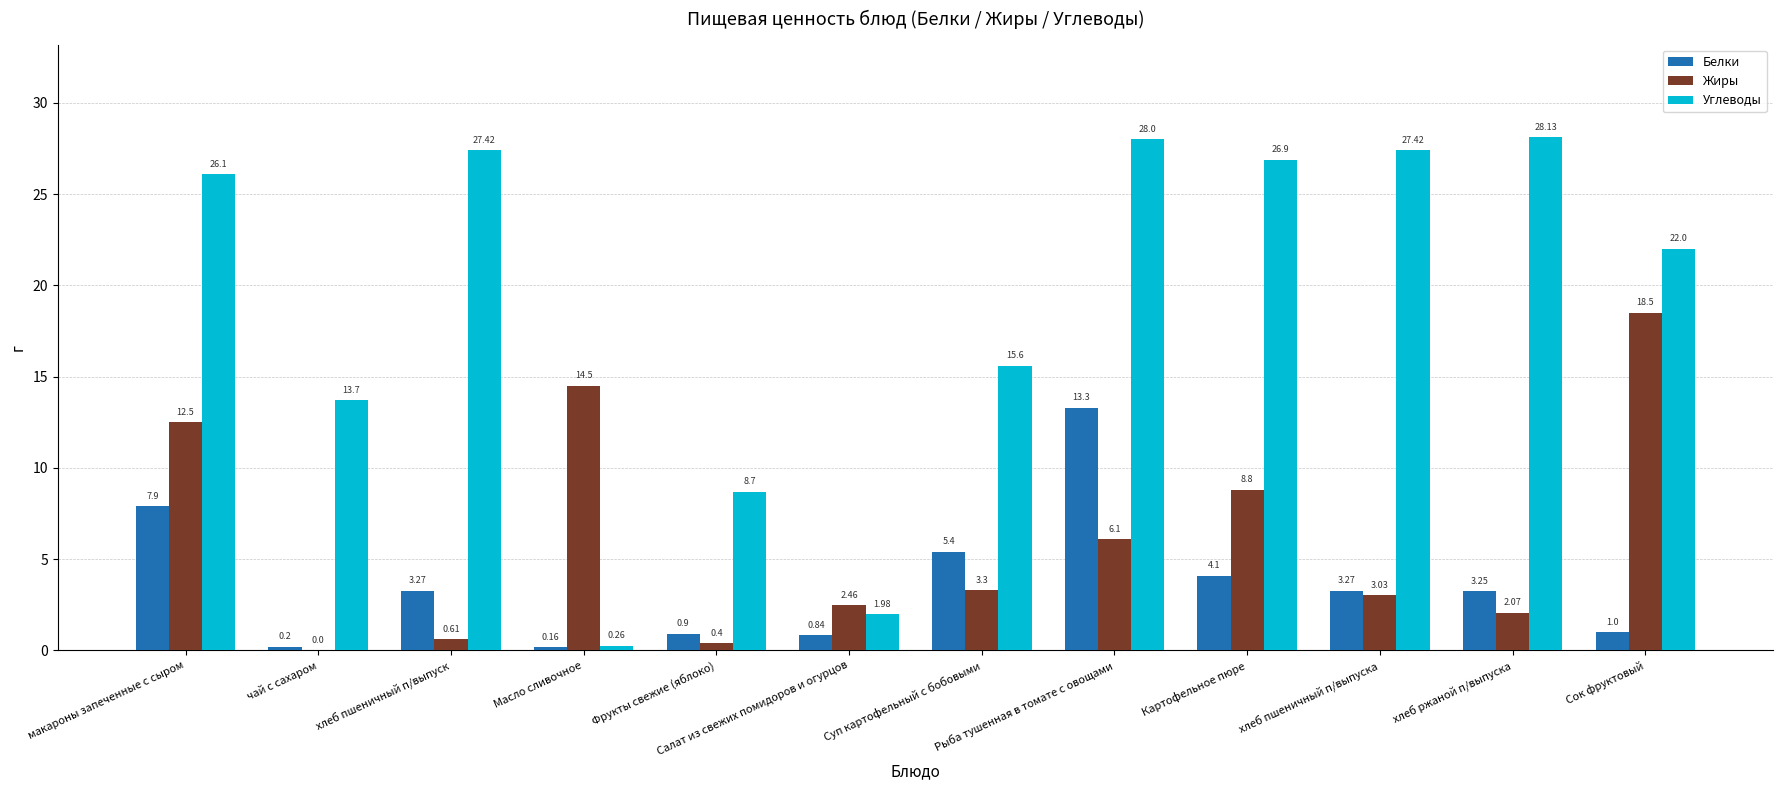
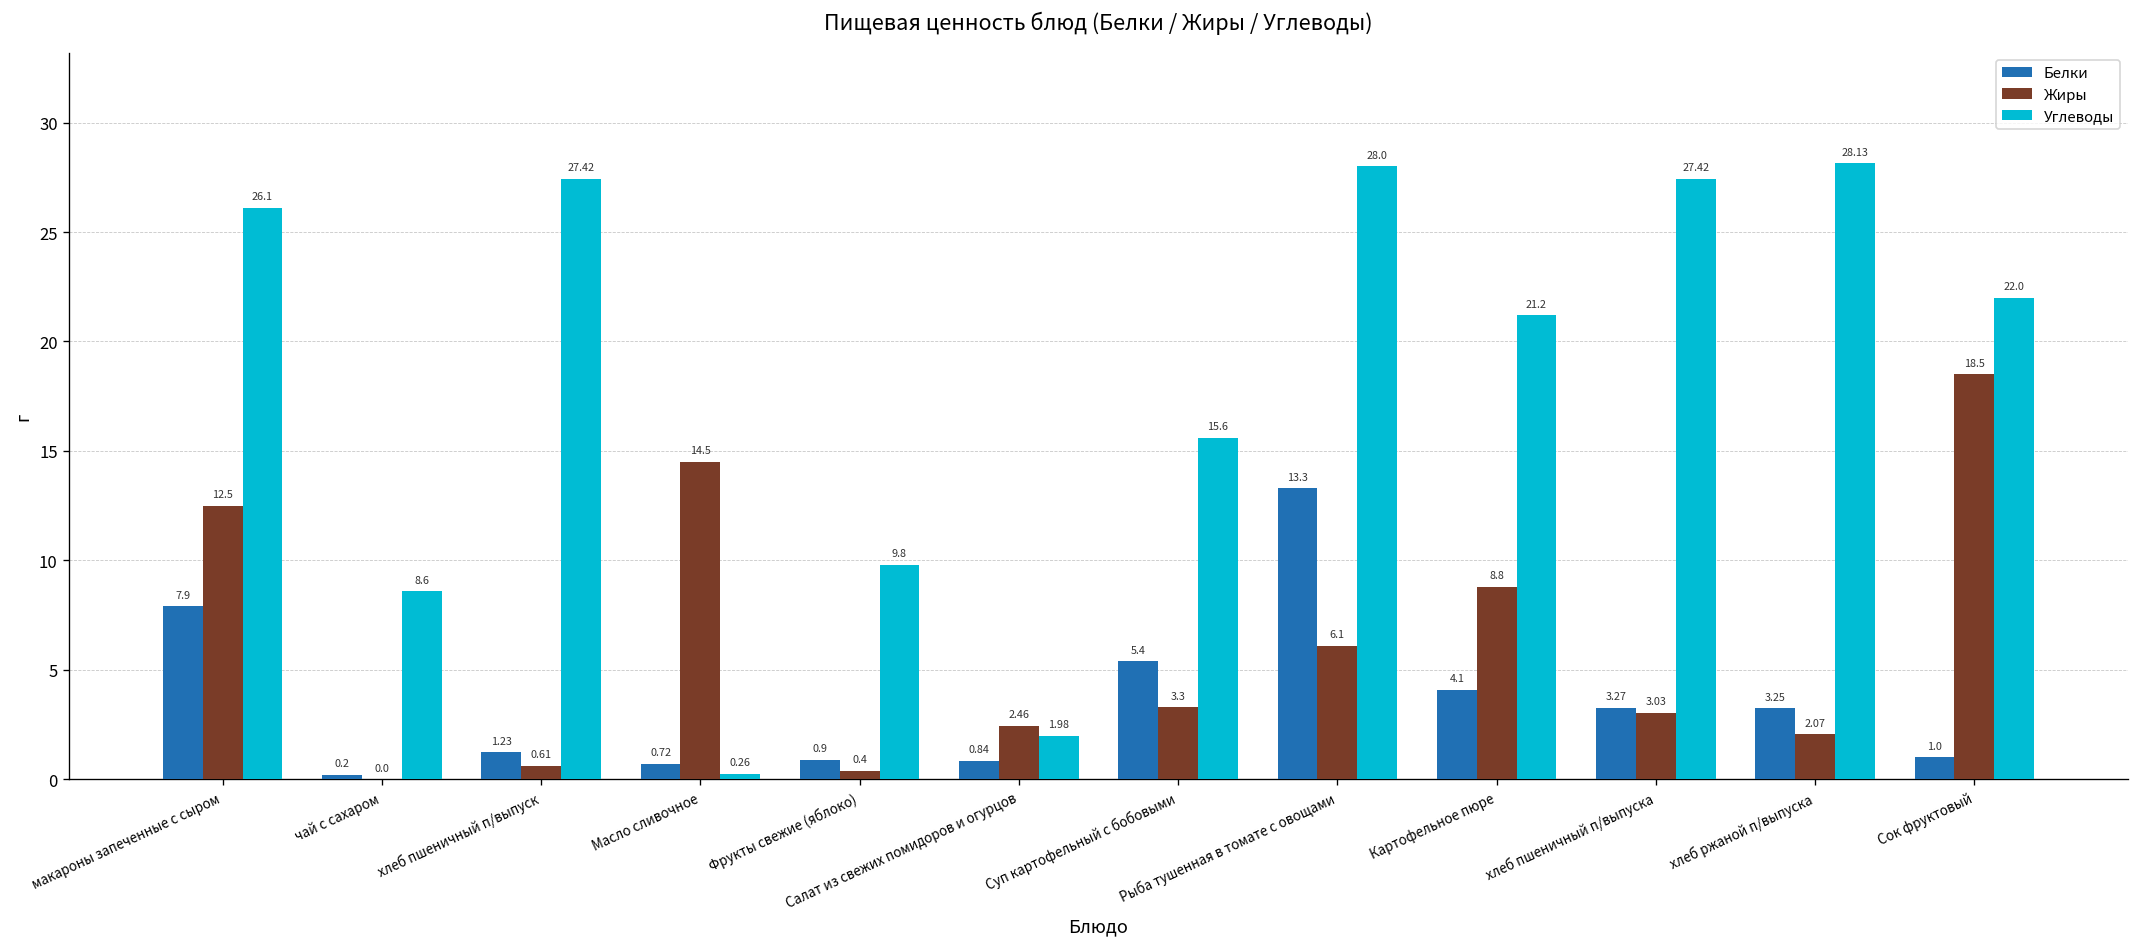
Углеводы, чай с сахаром: 13.7 -> 8.6
Белки, хлеб пшеничный п/выпуск: 3.27 -> 1.23
Белки, Масло сливочное: 0.16 -> 0.72
Углеводы, Фрукты свежие (яблоко): 8.7 -> 9.8
Углеводы, Картофельное пюре: 26.9 -> 21.2
